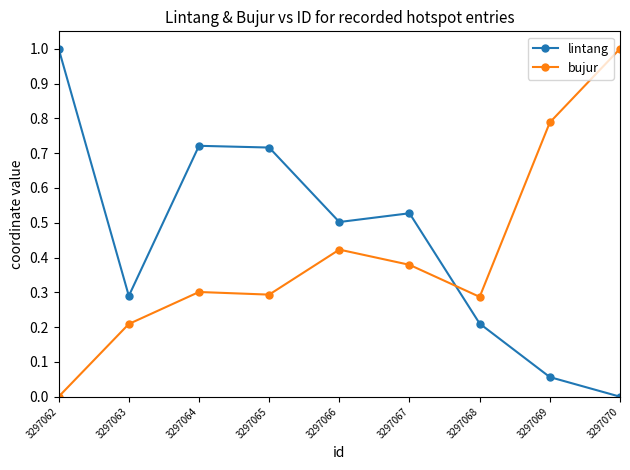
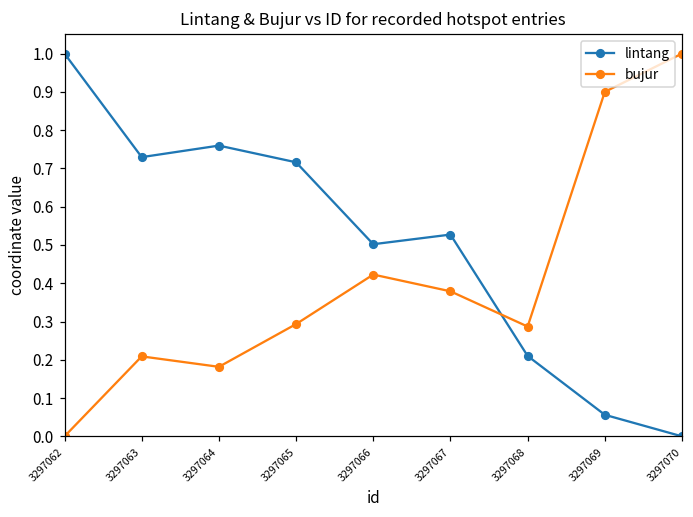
lintang, 3297063: 0.29 -> 0.73
lintang, 3297064: 0.72 -> 0.76
bujur, 3297064: 0.30 -> 0.18
bujur, 3297069: 0.79 -> 0.90
